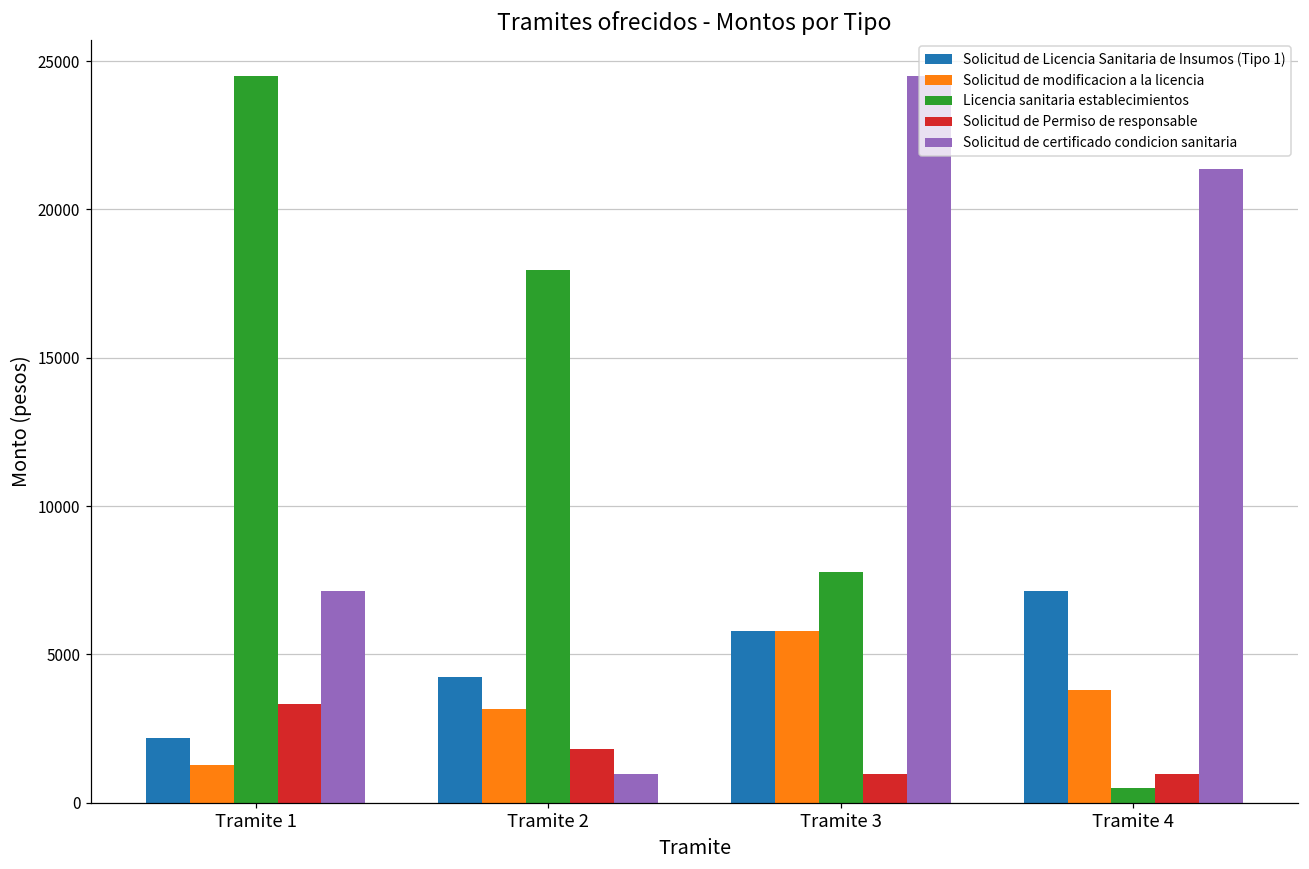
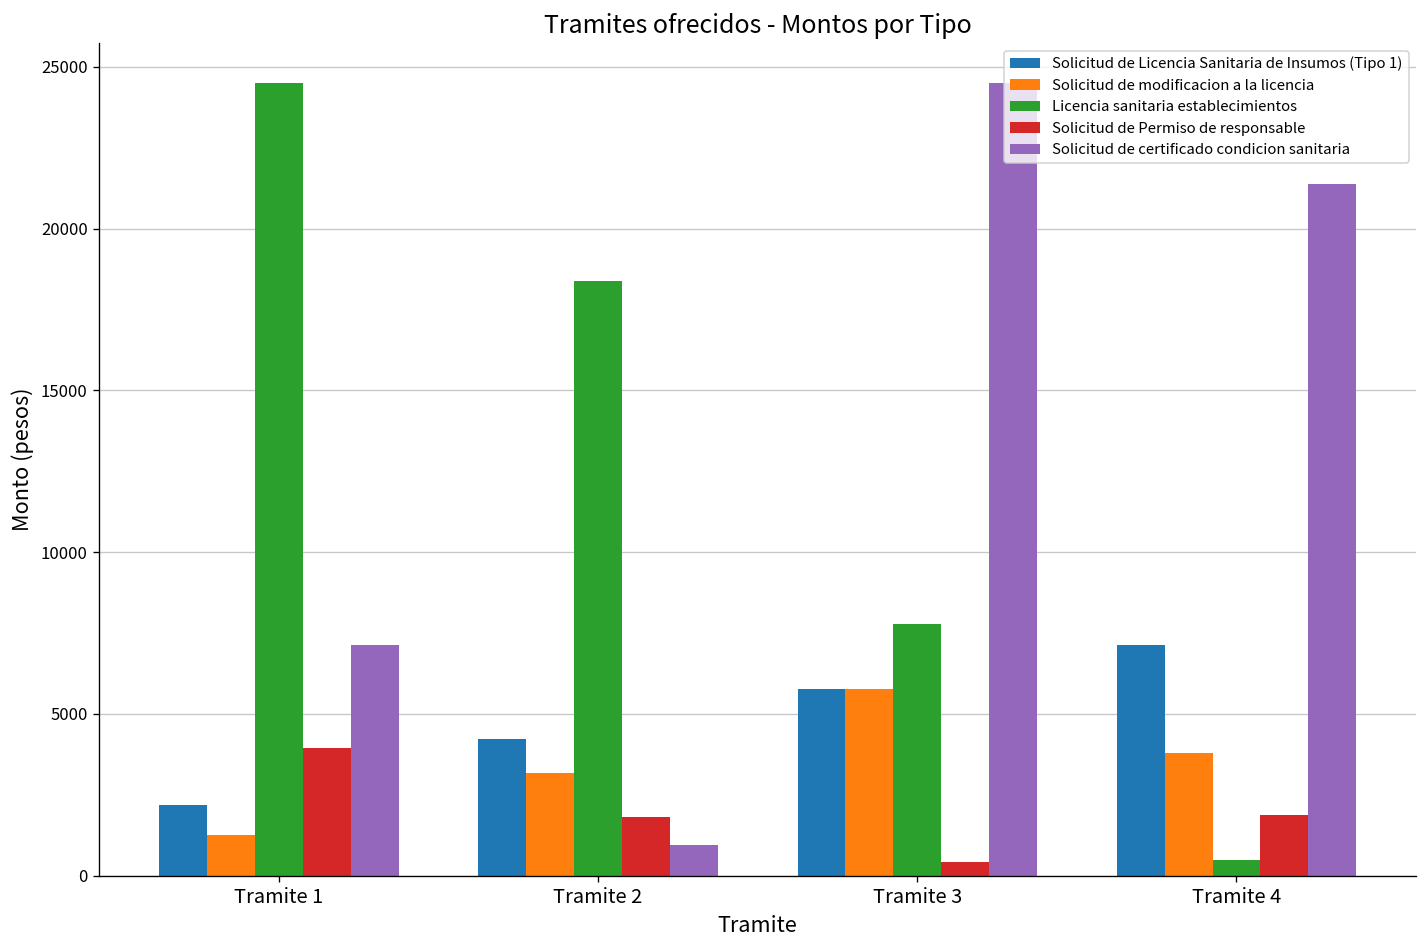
Solicitud de Permiso de responsable, Tramite 1: 3300 -> 4000
Licencia sanitaria establecimientos, Tramite 2: 18000 -> 18400
Solicitud de Permiso de responsable, Tramite 3: 1000 -> 400
Solicitud de Permiso de responsable, Tramite 4: 1000 -> 1900
